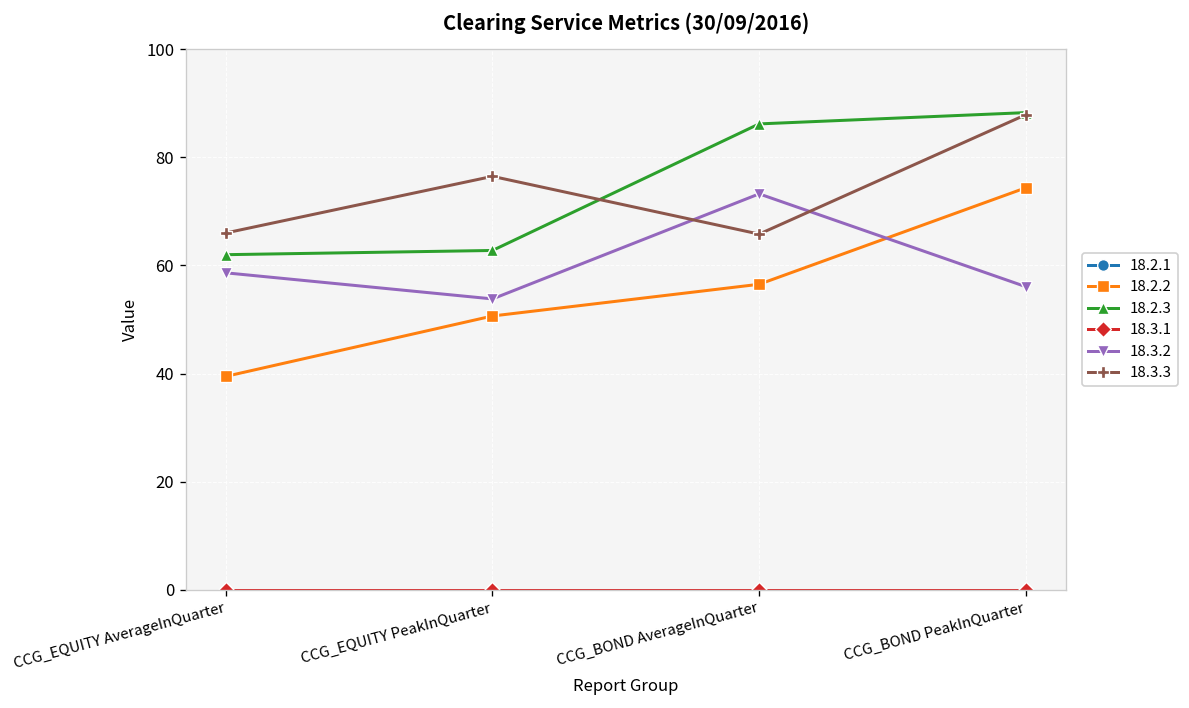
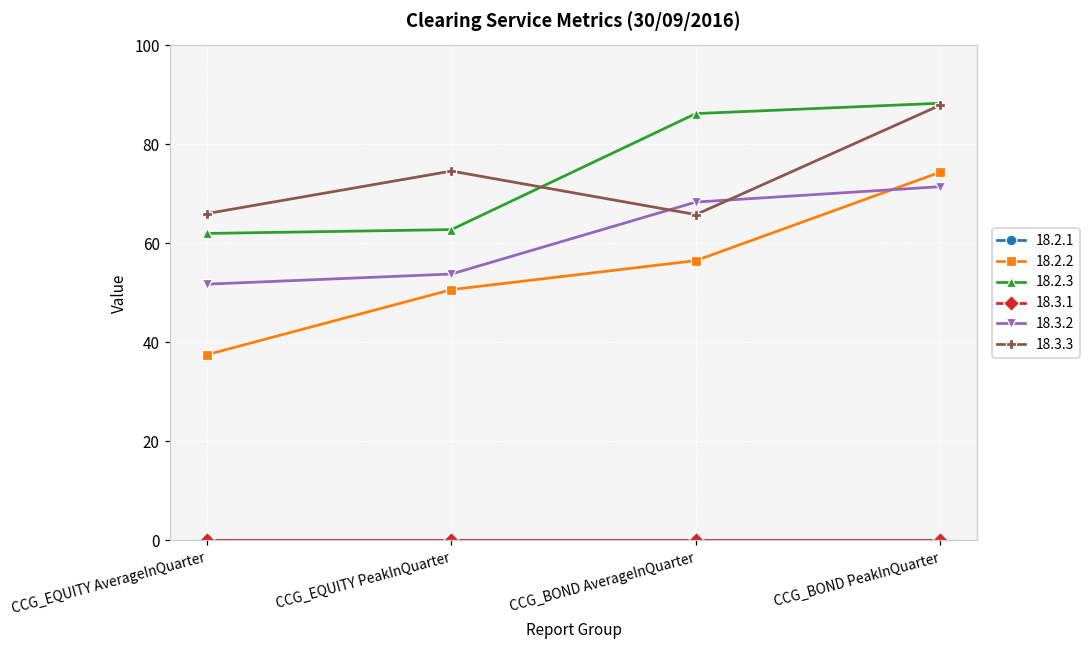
18.2.2, CCG_EQUITY AverageInQuarter: 39 -> 38
18.3.2, CCG_EQUITY AverageInQuarter: 59 -> 52
18.3.3, CCG_EQUITY PeakInQuarter: 77 -> 75
18.3.2, CCG_BOND AverageInQuarter: 73 -> 68
18.3.2, CCG_BOND PeakInQuarter: 56 -> 71
